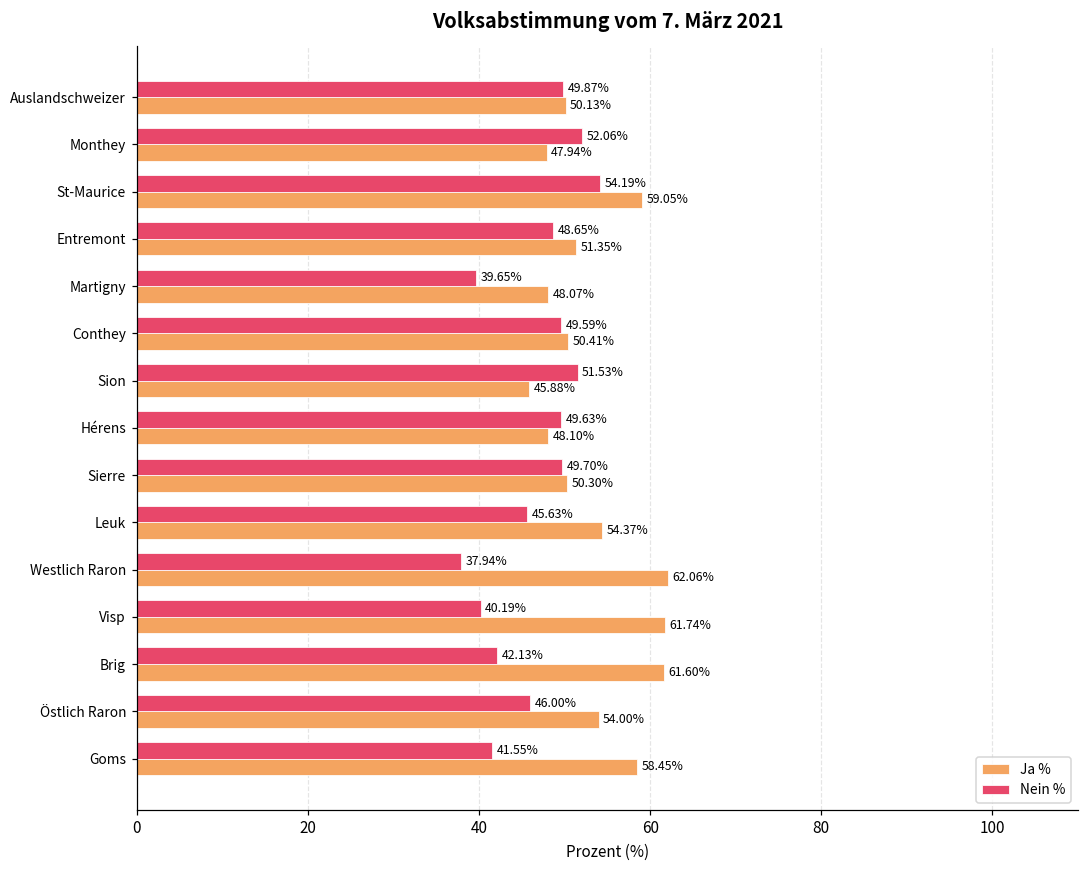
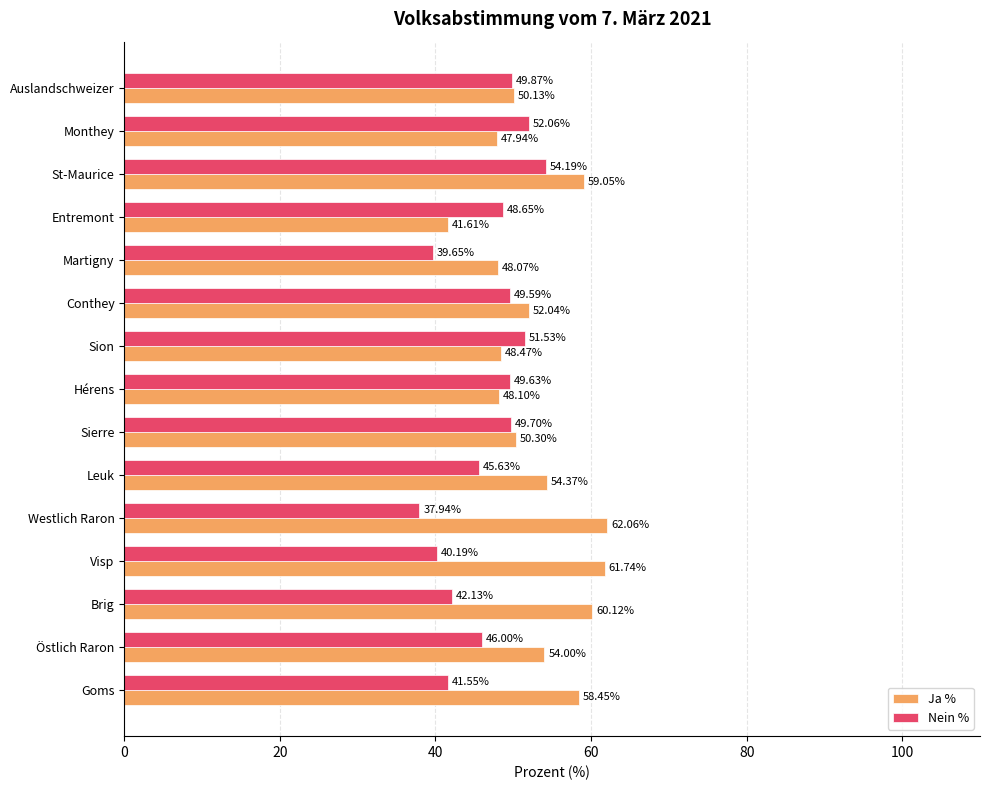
Ja %, Entremont: 51.35% -> 41.61%
Ja %, Conthey: 50.41% -> 52.04%
Ja %, Sion: 45.88% -> 48.47%
Ja %, Brig: 61.60% -> 60.12%
